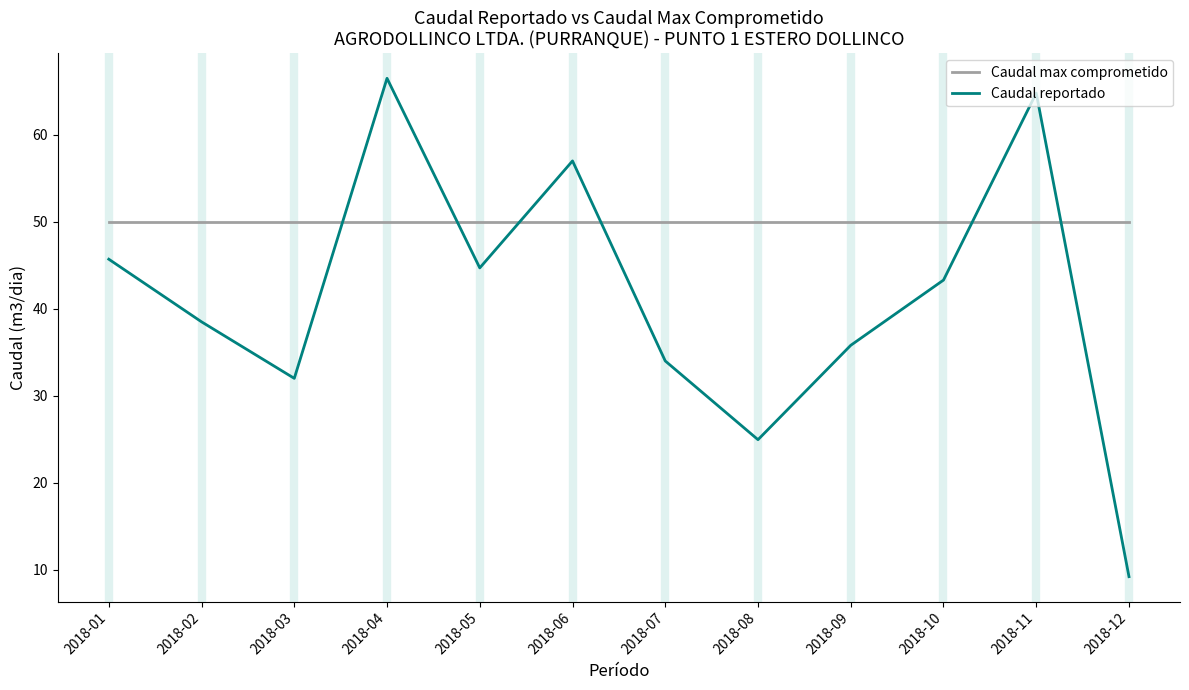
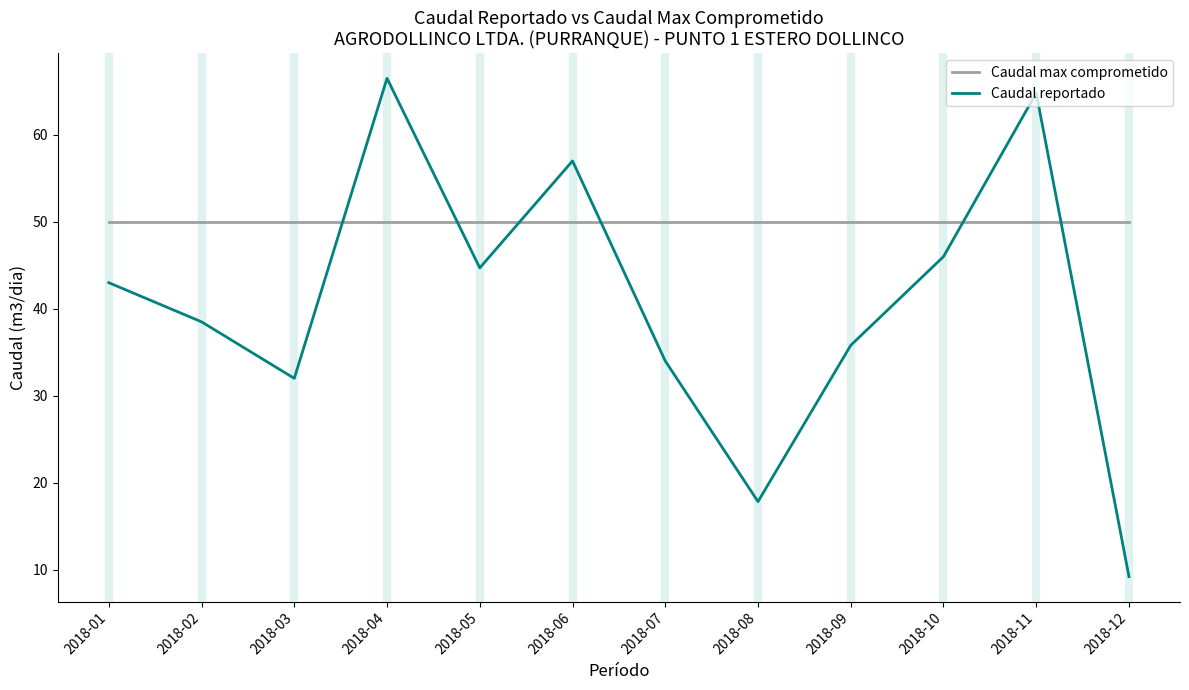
Caudal reportado, 2018-01: 46 -> 43
Caudal reportado, 2018-08: 25 -> 18
Caudal reportado, 2018-10: 43 -> 46
